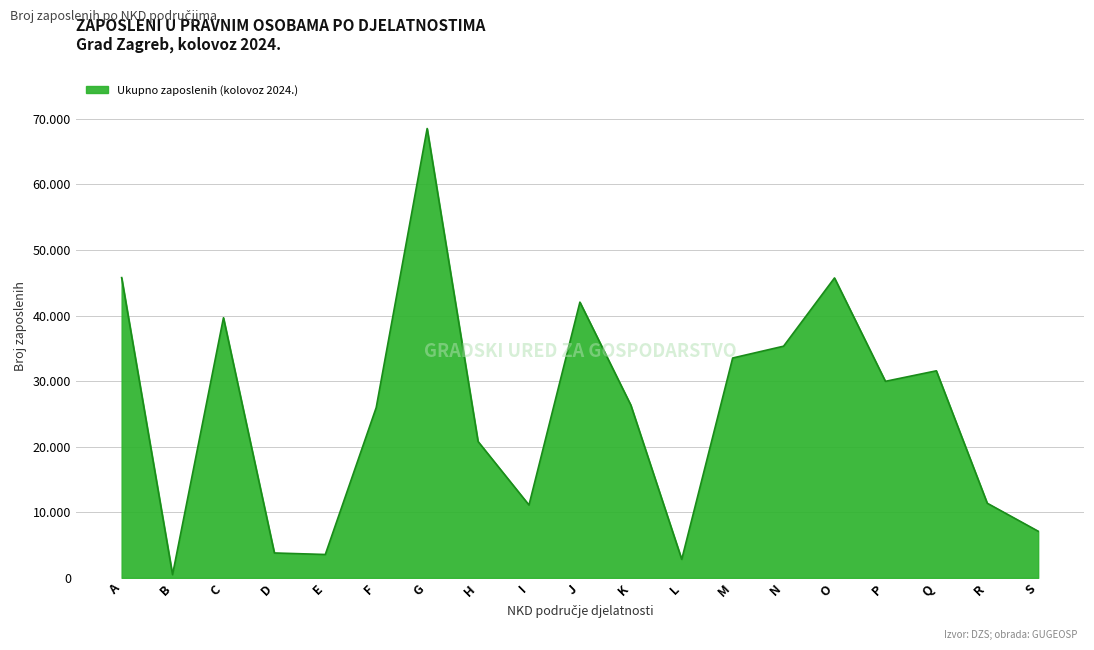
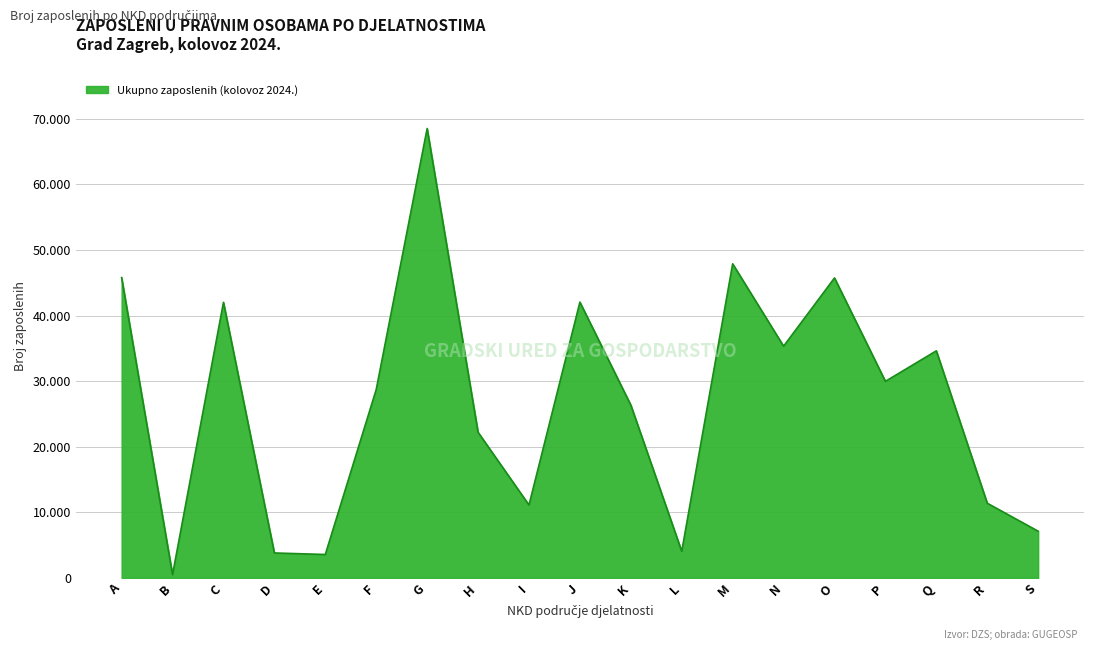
C: 40 -> 42
F: 26 -> 29
H: 21 -> 22
L: 3 -> 4
M: 34 -> 48
Q: 32 -> 35
